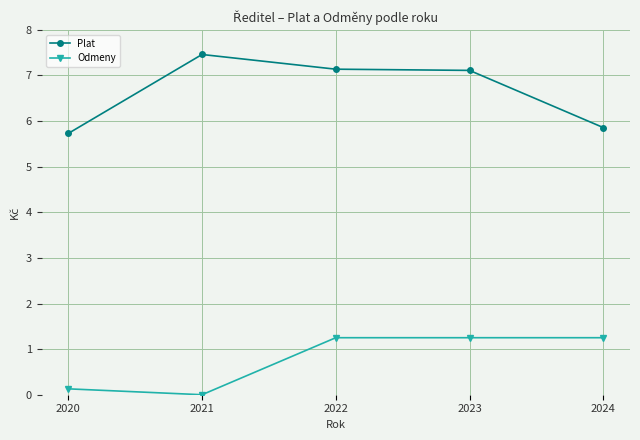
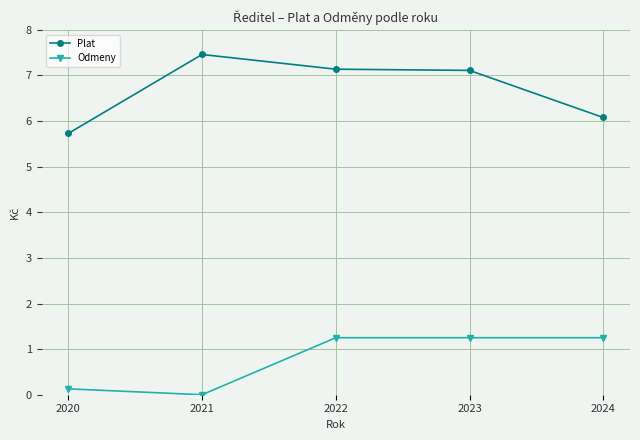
Plat, 2024: 5.9 -> 6.1
